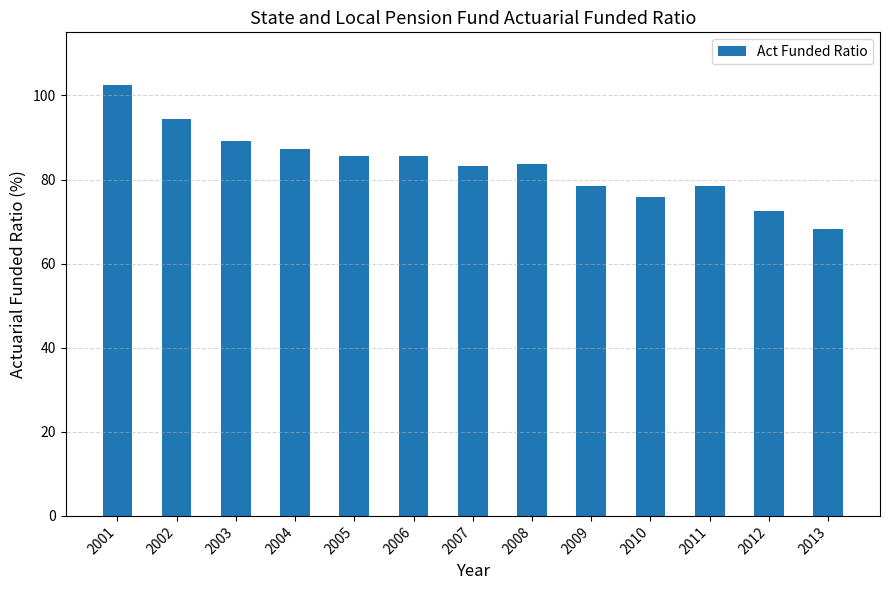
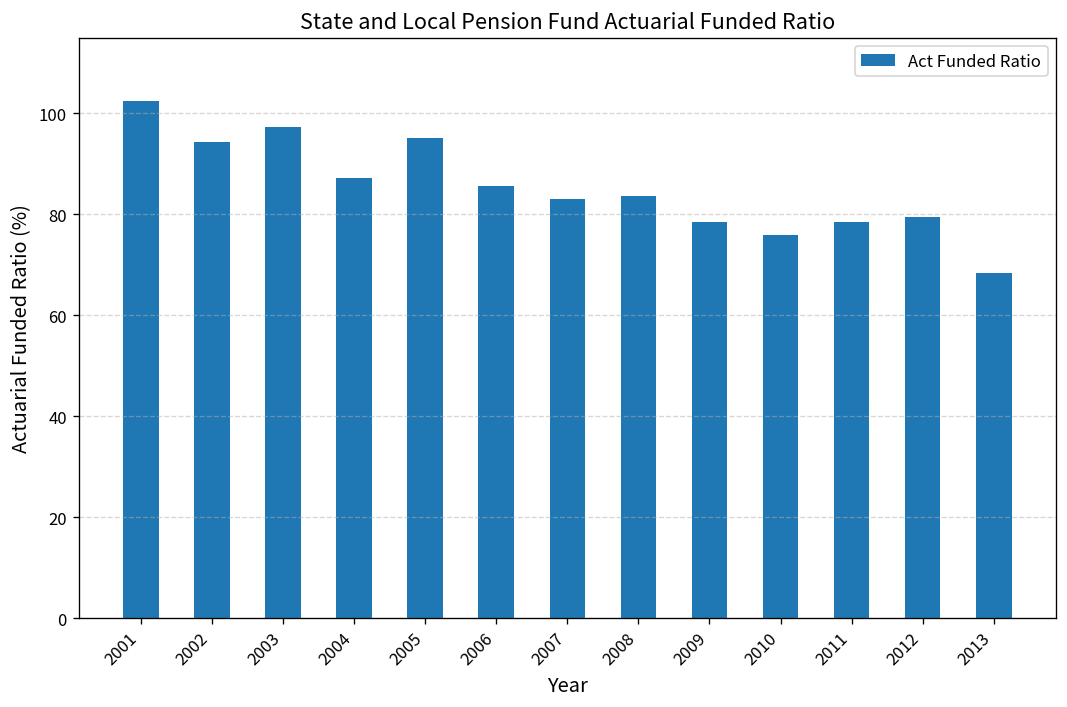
2003: 89 -> 97
2005: 86 -> 95
2012: 72 -> 79
